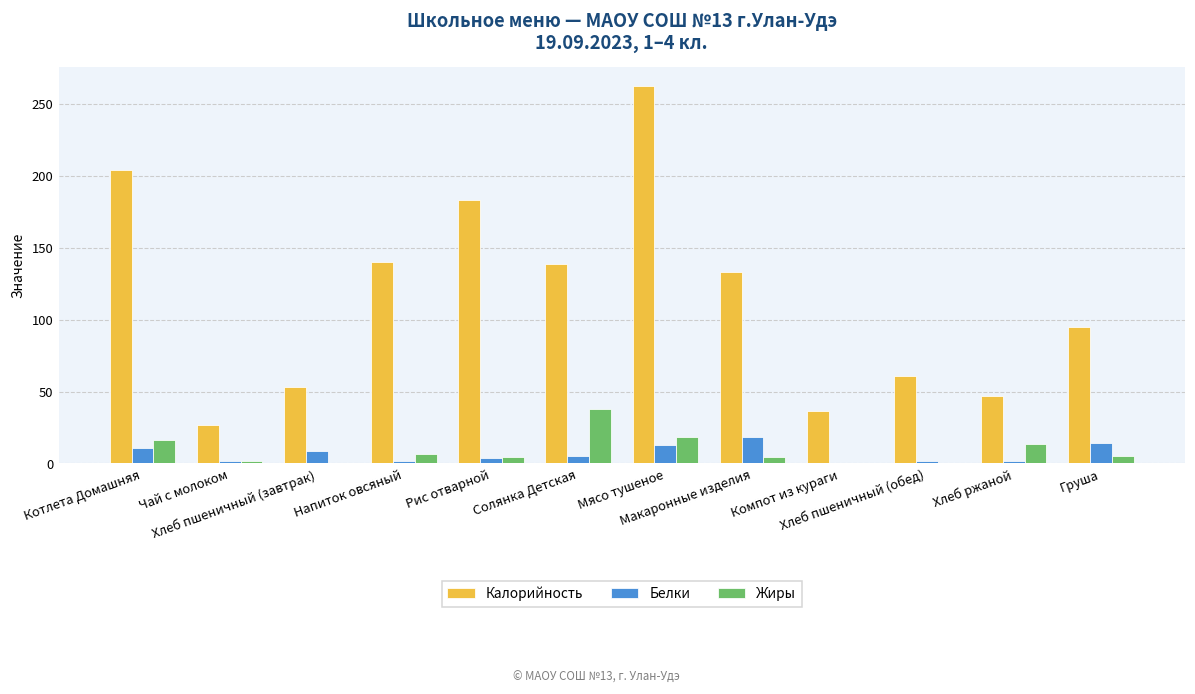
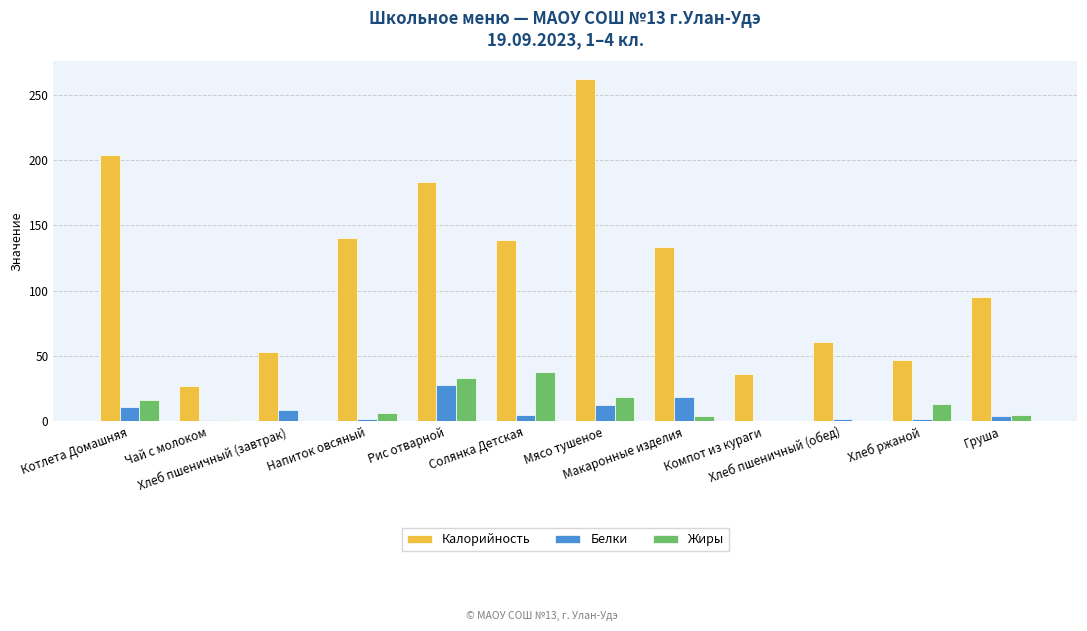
Белки, Рис отварной: 4 -> 28
Жиры, Рис отварной: 5 -> 33
Белки, Груша: 15 -> 4
